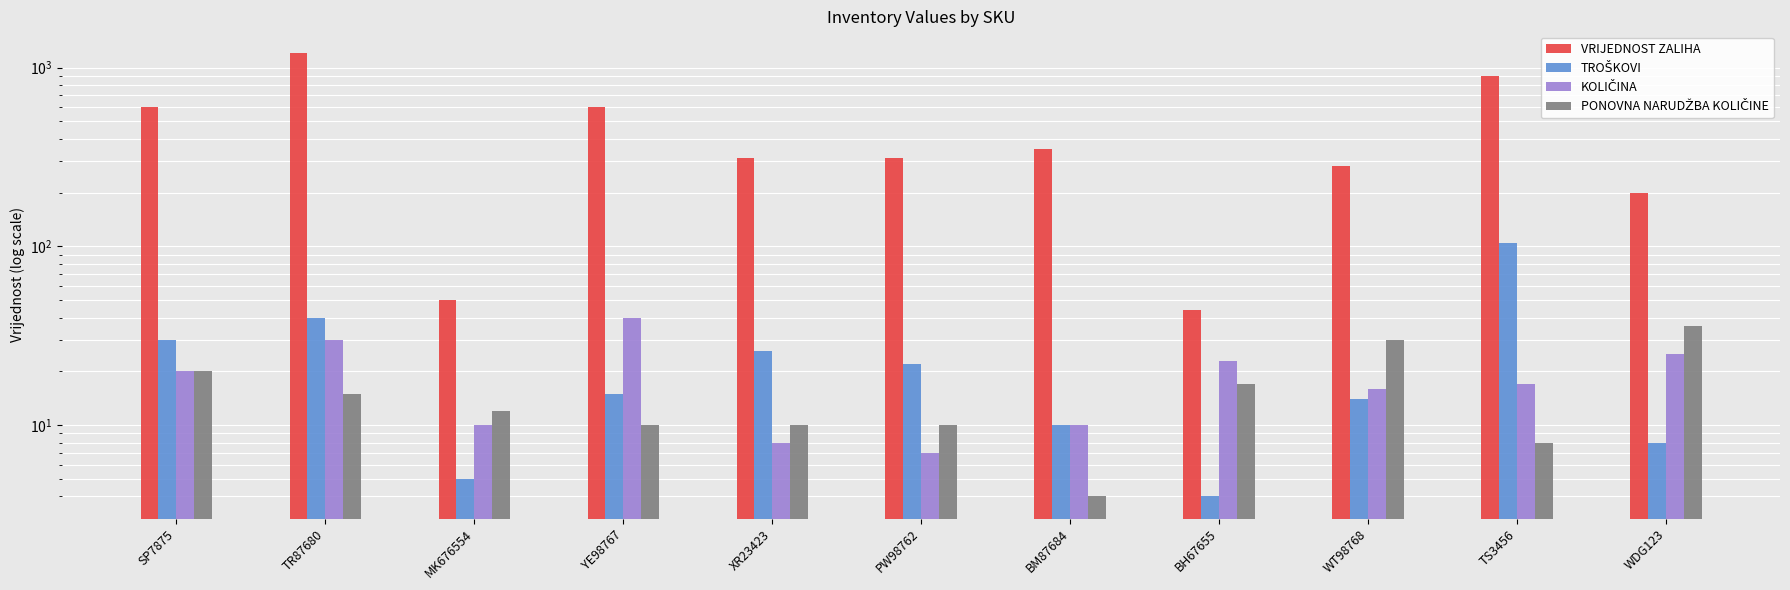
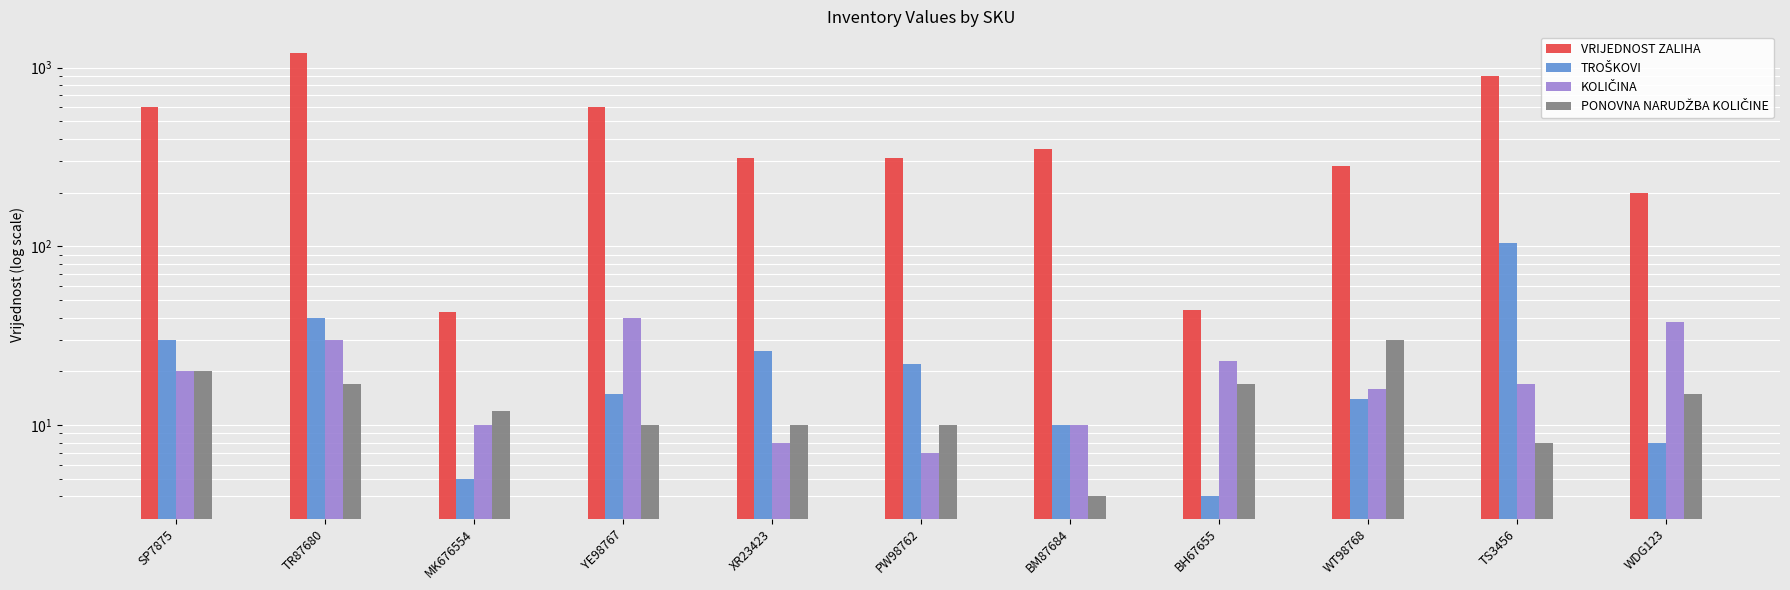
PONOVNA NARUDŽBA KOLIČINE, TR87680: 15 -> 17
VRIJEDNOST ZALIHA, MK676554: 50 -> 43
KOLIČINA, WDG123: 25 -> 38
PONOVNA NARUDŽBA KOLIČINE, WDG123: 36 -> 15
